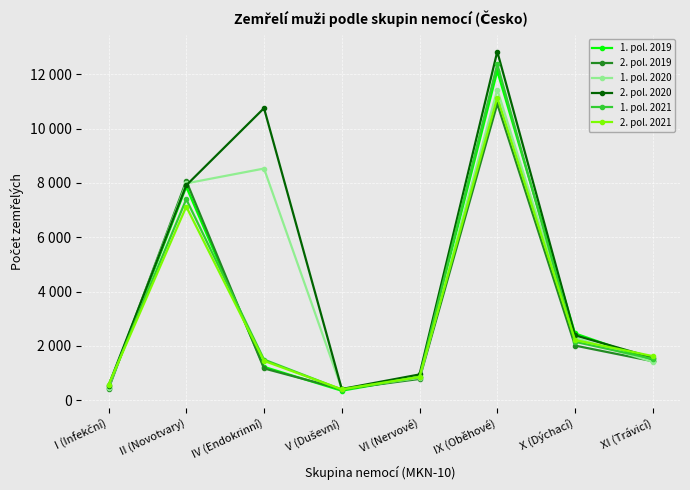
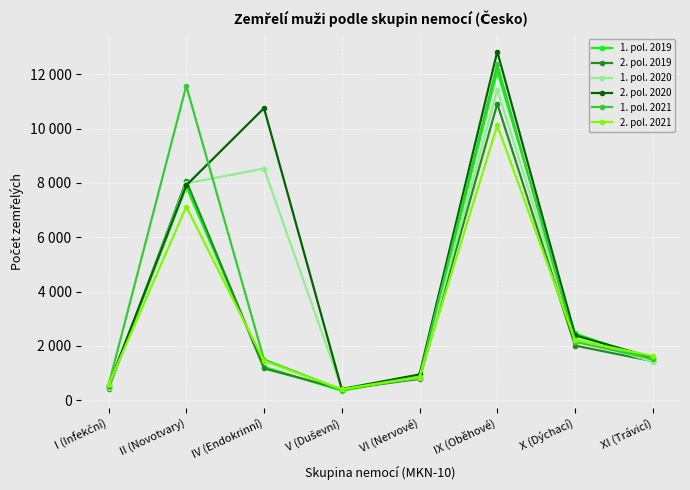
1. pol. 2021, II (Novotvary): 7400 -> 11600
2. pol. 2021, IX (Oběhové): 11100 -> 10100
